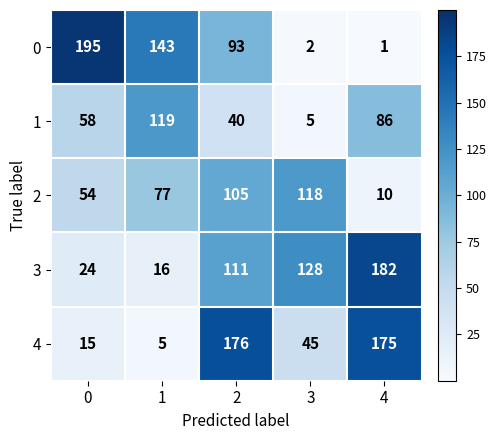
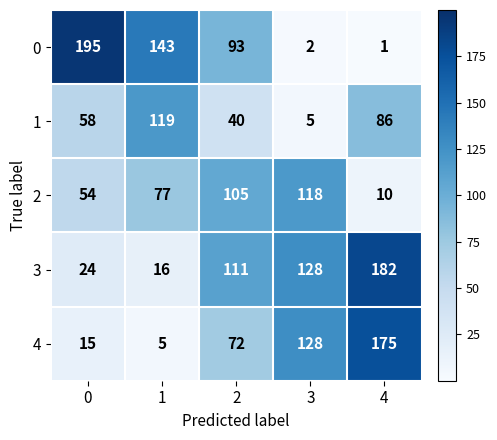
4, 2: 176 -> 72
4, 3: 45 -> 128
